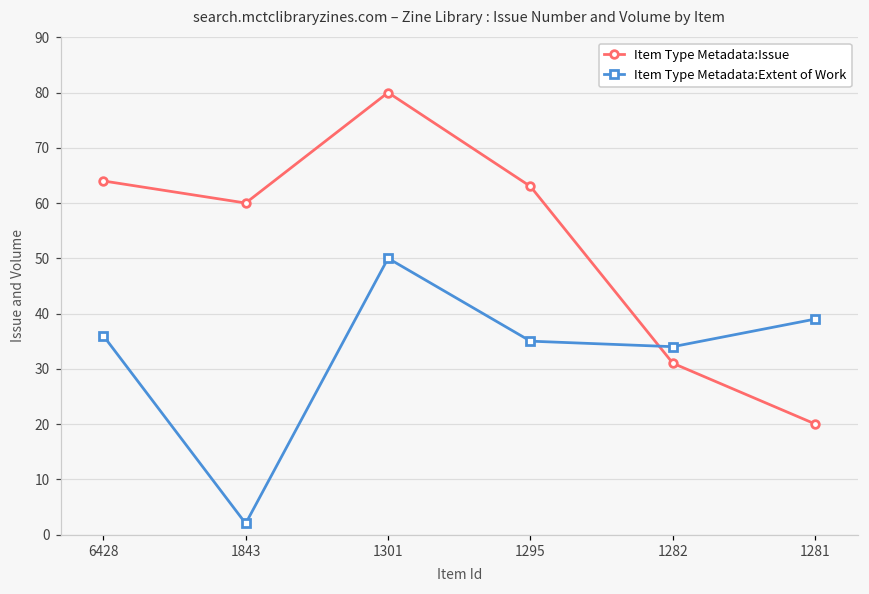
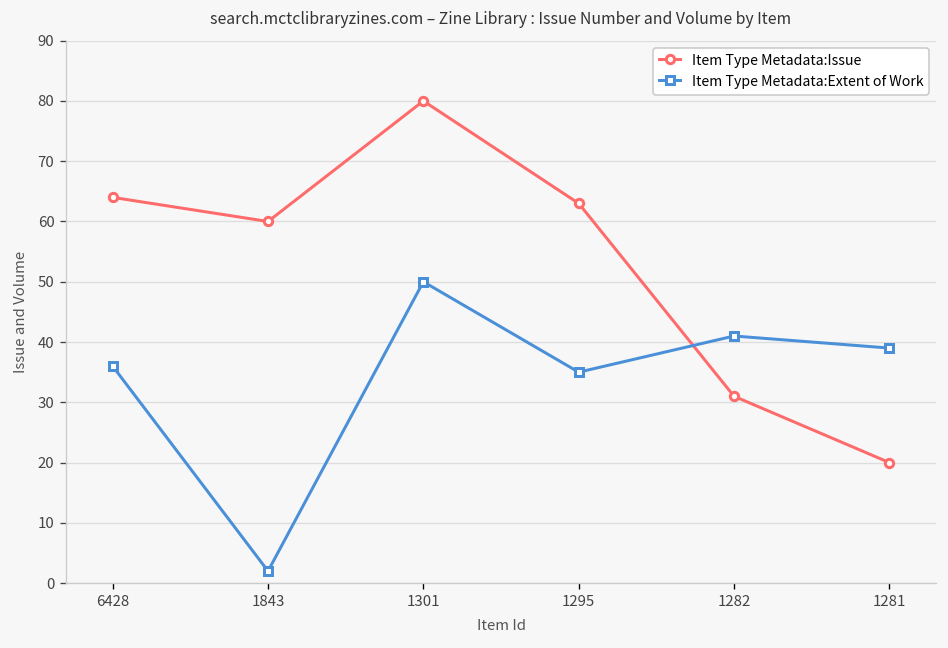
Item Type Metadata:Extent of Work, 1282: 34 -> 41
